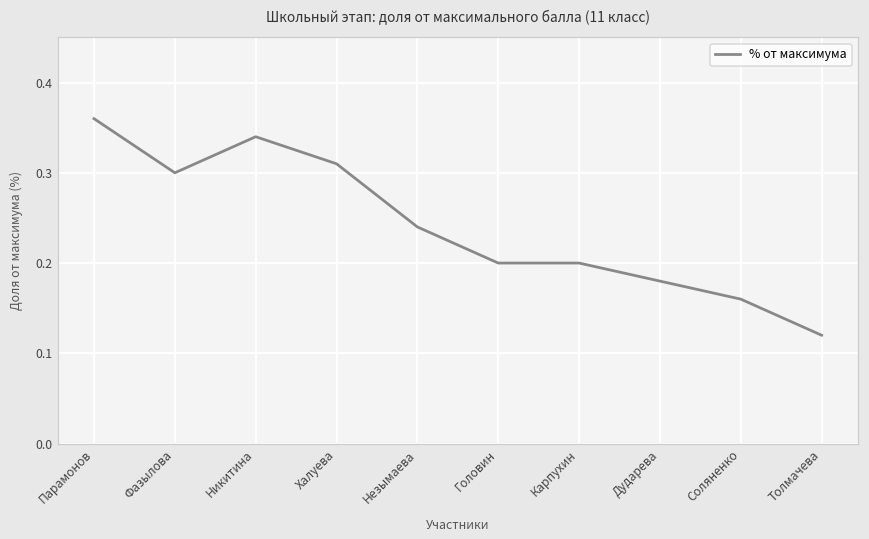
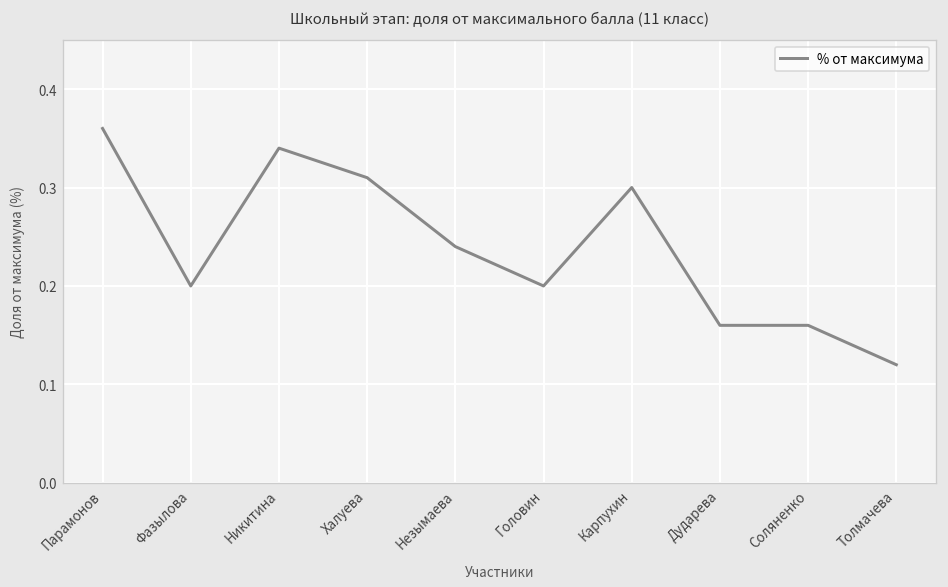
Фазылова: 0.3 -> 0.2
Карпухин: 0.2 -> 0.3
Дударева: 0.18 -> 0.16
